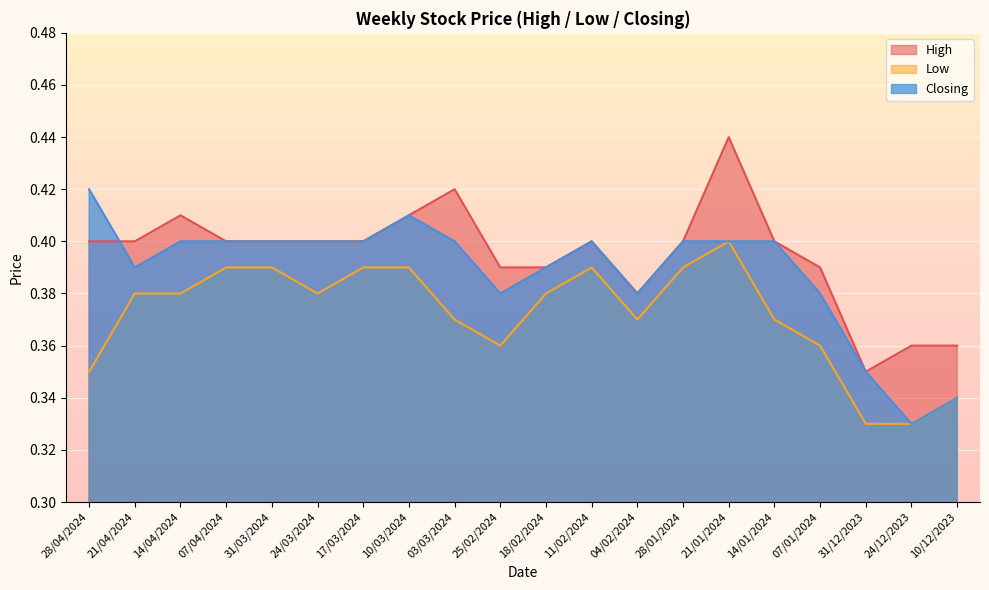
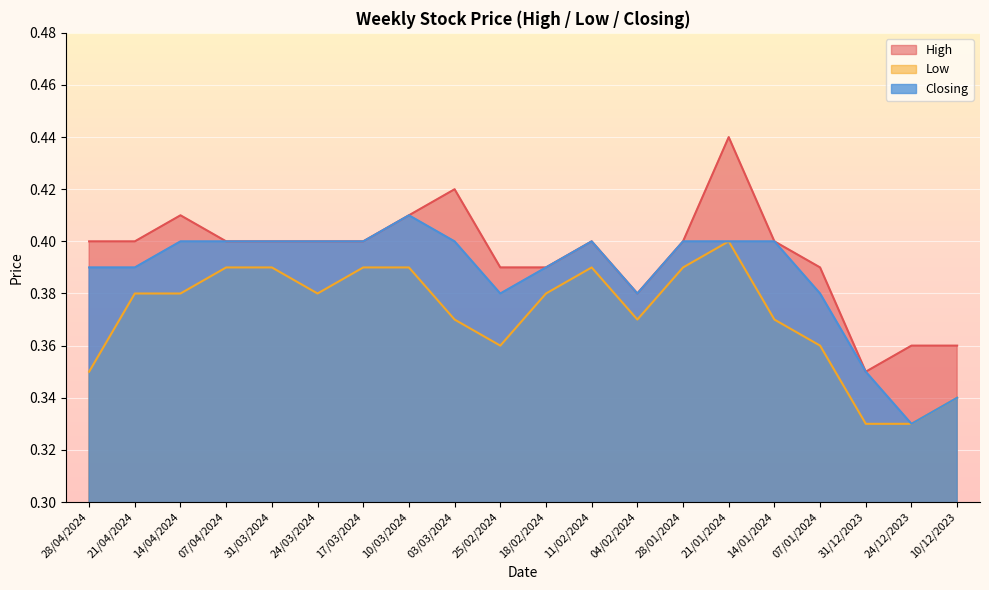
Closing, 28/04/2024: 0.42 -> 0.39
